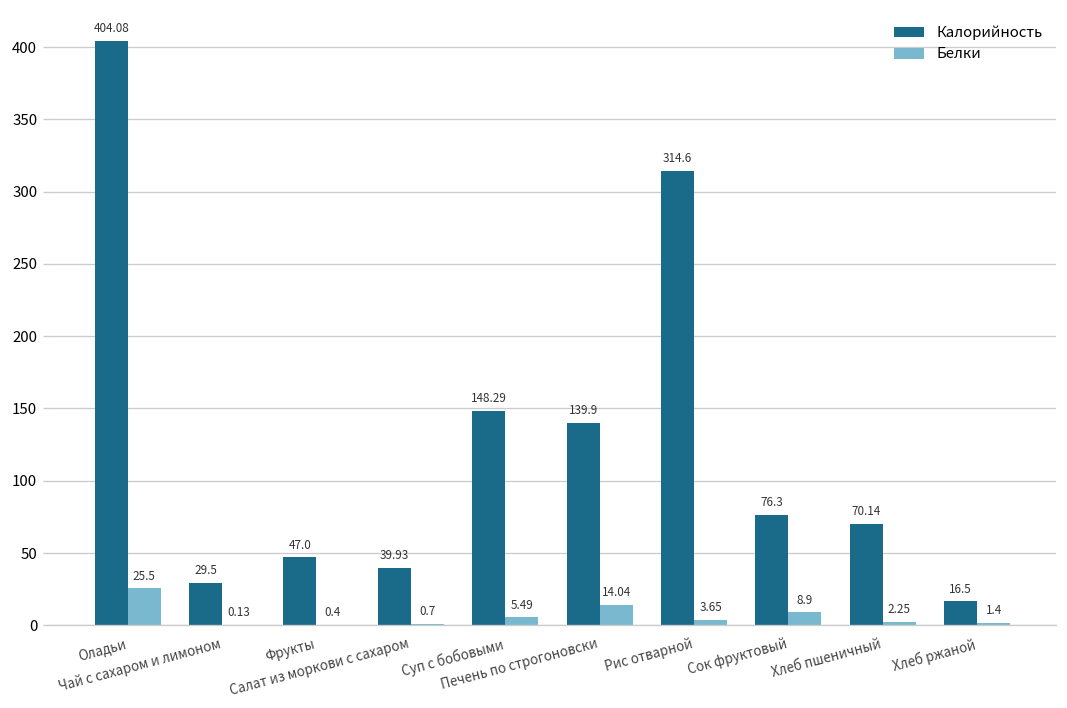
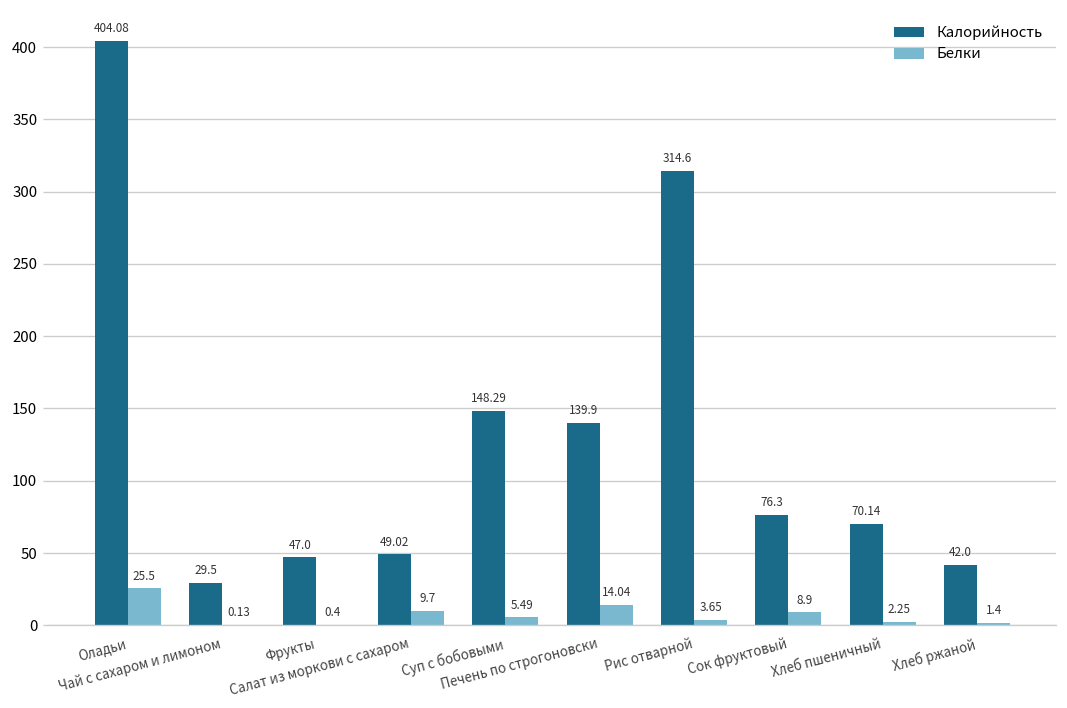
Калорийность, Салат из моркови с сахаром: 39.93 -> 49.02
Белки, Салат из моркови с сахаром: 0.7 -> 9.7
Калорийность, Хлеб ржаной: 16.5 -> 42.0
